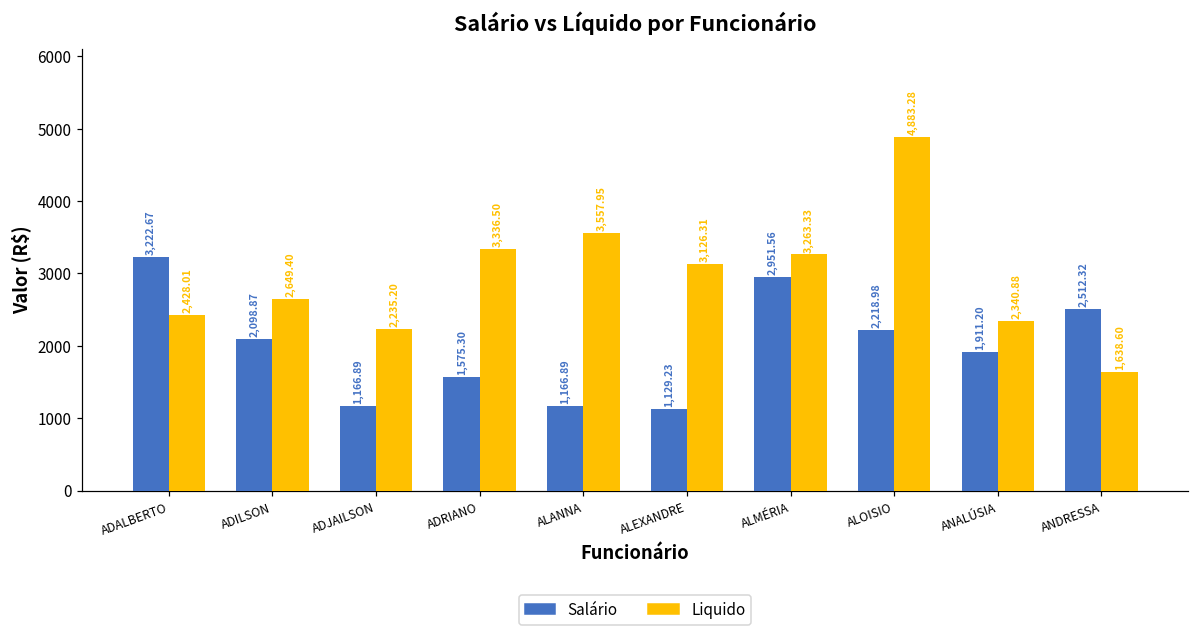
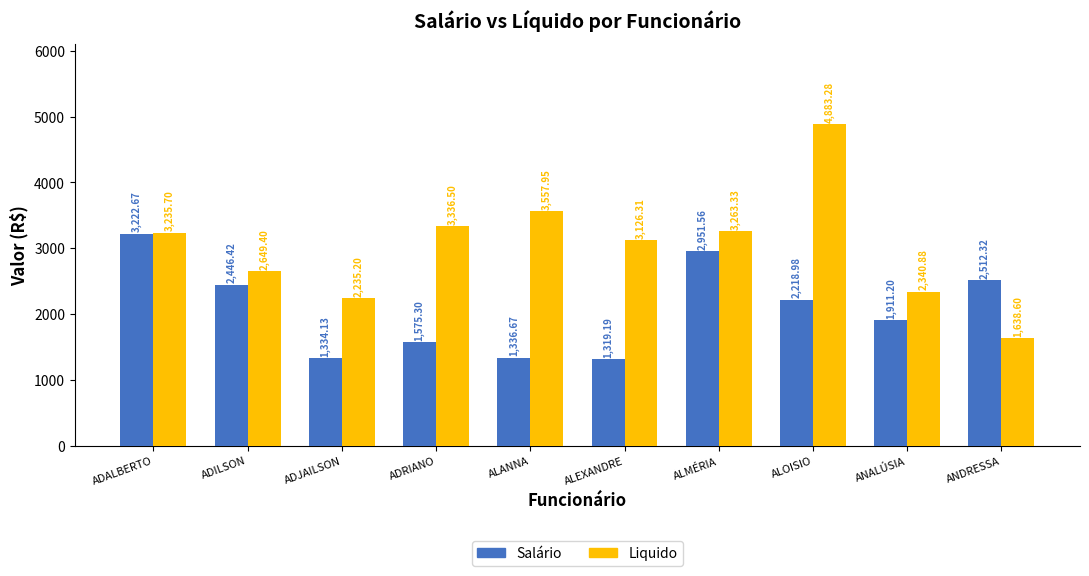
Liquido, ADALBERTO: 2,428.01 -> 3,235.70
Salário, ADILSON: 2,098.87 -> 2,446.42
Salário, ADJAILSON: 1,166.89 -> 1,334.13
Salário, ALANNA: 1,166.89 -> 1,336.67
Salário, ALEXANDRE: 1,129.23 -> 1,319.19
